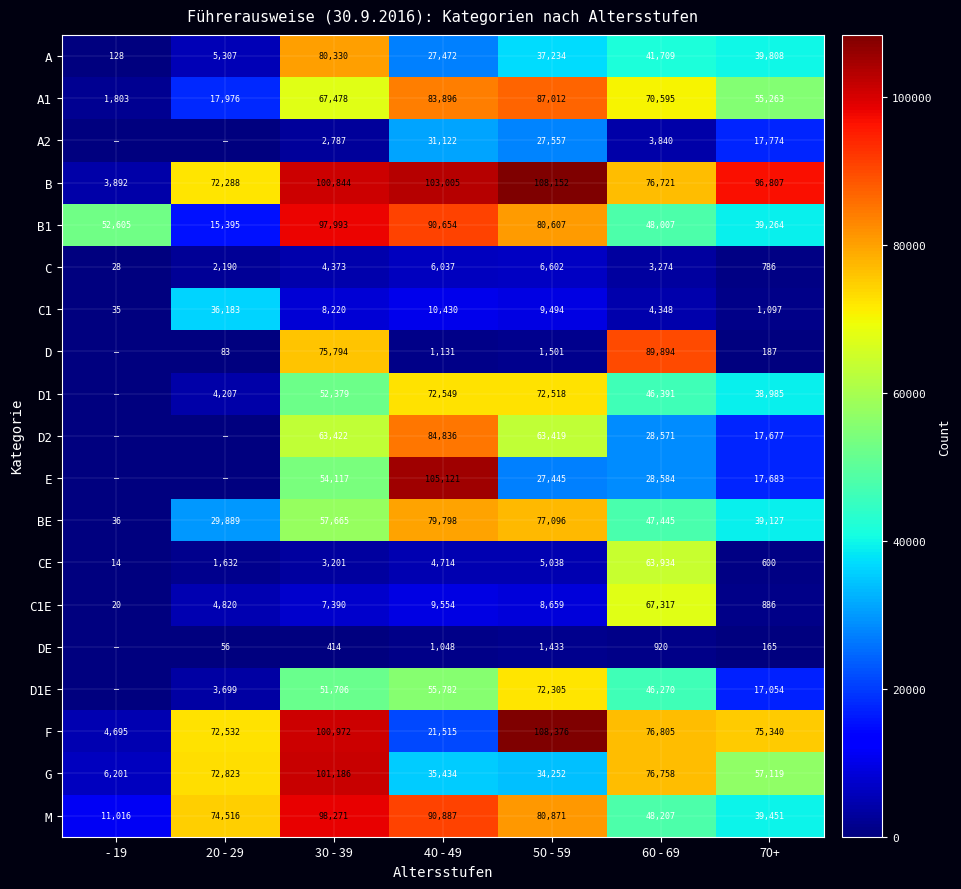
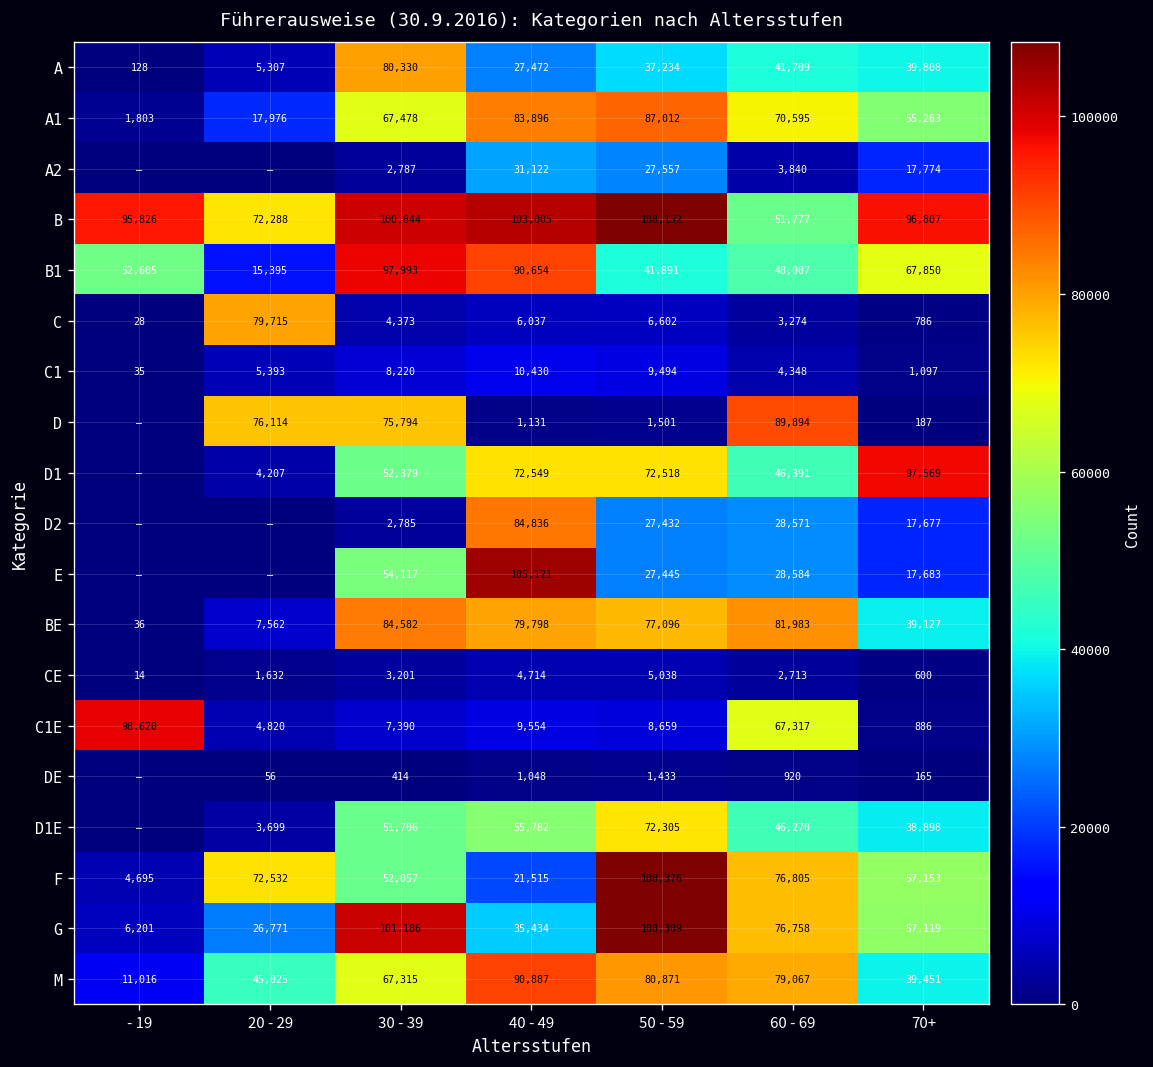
B, - 19: 3,892 -> 95,826
B, 60 - 69: 76,721 -> 51,777
B1, 50 - 59: 80,607 -> 41,891
B1, 70+: 39,264 -> 67,850
C, 20 - 29: 2,190 -> 79,715
C1, 20 - 29: 36,183 -> 5,393
D, 20 - 29: 83 -> 76,114
D1, 70+: 38,985 -> 97,569
D2, 30 - 39: 63,422 -> 2,785
D2, 50 - 59: 63,419 -> 27,432
BE, 20 - 29: 29,889 -> 7,562
BE, 30 - 39: 57,665 -> 84,582
BE, 60 - 69: 47,445 -> 81,983
CE, 60 - 69: 63,934 -> 2,713
C1E, - 19: 20 -> 98,620
D1E, 70+: 17,054 -> 38,898
F, 30 - 39: 100,972 -> 52,057
F, 70+: 75,340 -> 57,153
G, 20 - 29: 72,823 -> 26,771
G, 50 - 59: 34,252 -> 108,309
M, 20 - 29: 74,516 -> 45,025
M, 30 - 39: 98,271 -> 67,315
M, 60 - 69: 48,207 -> 79,067
